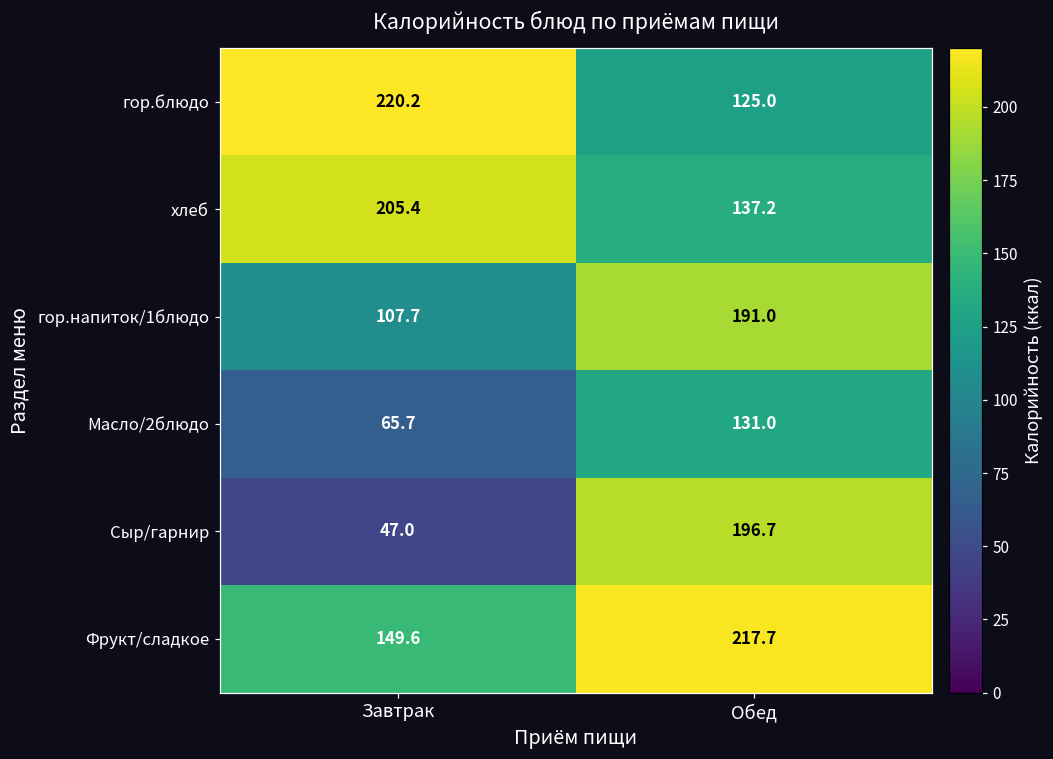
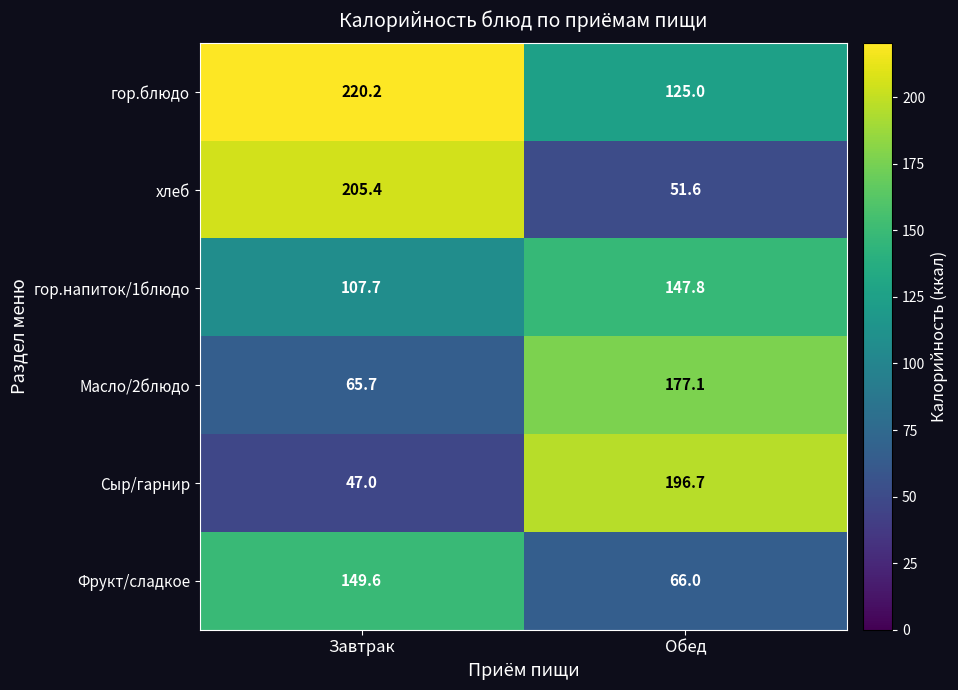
хлеб, Обед: 137.2 -> 51.6
гор.напиток/1блюдо, Обед: 191.0 -> 147.8
Масло/2блюдо, Обед: 131.0 -> 177.1
Фрукт/сладкое, Обед: 217.7 -> 66.0
